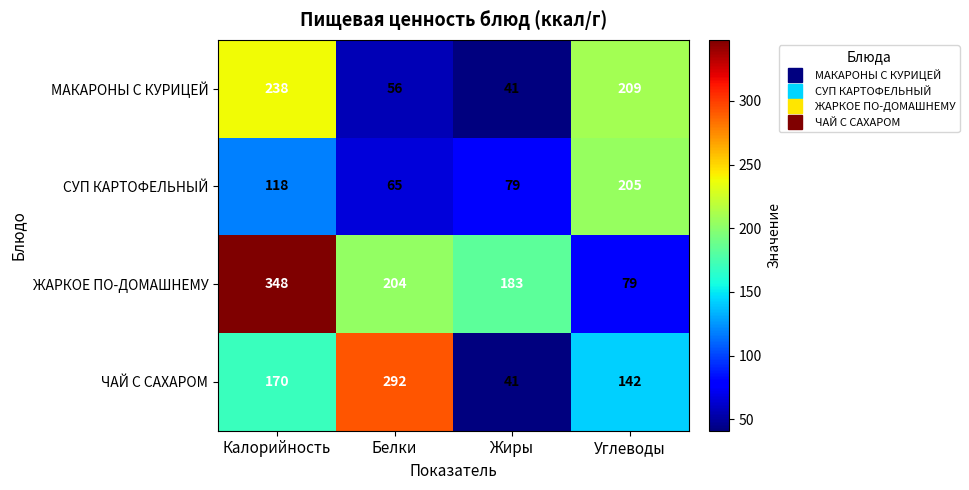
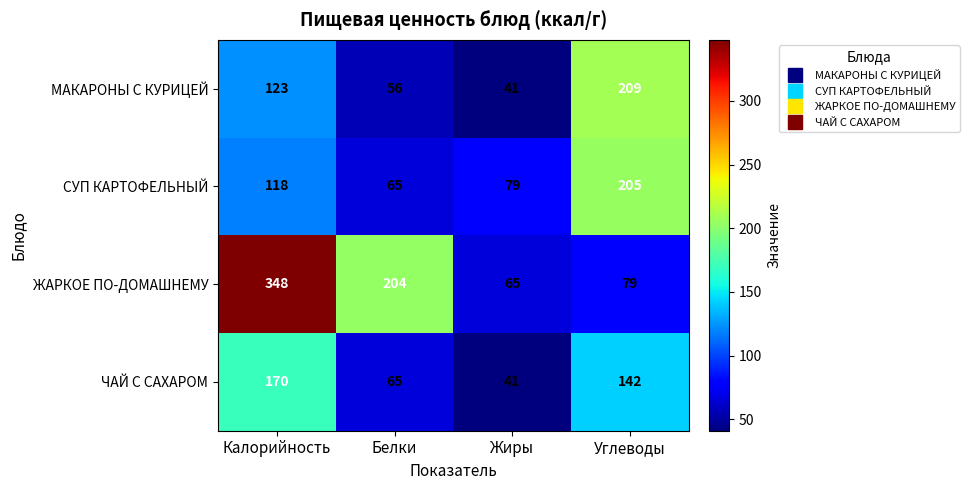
МАКАРОНЫ С КУРИЦЕЙ, Калорийность: 238 -> 123
ЖАРКОЕ ПО-ДОМАШНЕМУ, Жиры: 183 -> 65
ЧАЙ С САХАРОМ, Белки: 292 -> 65
